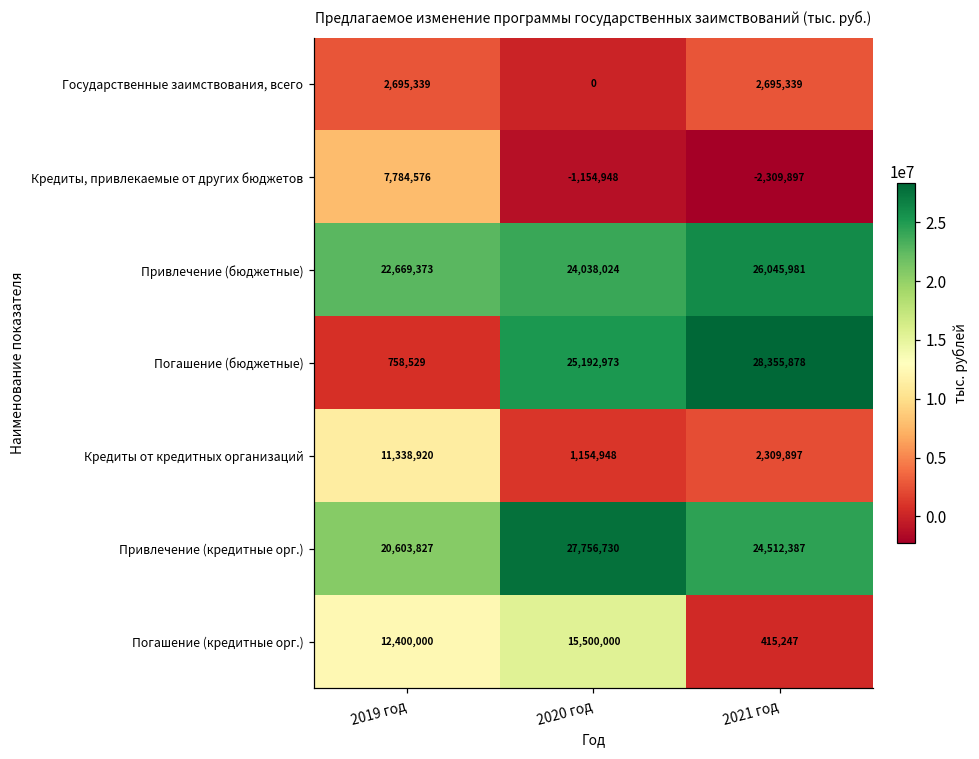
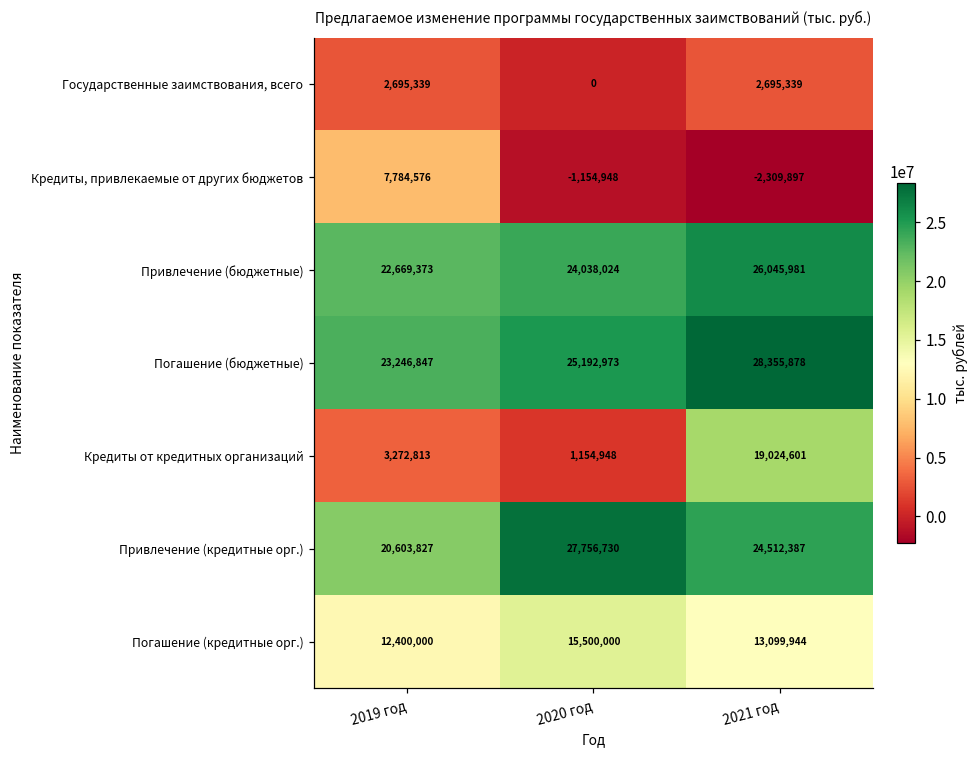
Погашение (бюджетные), 2019 год: 758,529 -> 23,246,847
Кредиты от кредитных организаций, 2019 год: 11,338,920 -> 3,272,813
Кредиты от кредитных организаций, 2021 год: 2,309,897 -> 19,024,601
Погашение (кредитные орг.), 2021 год: 415,247 -> 13,099,944
